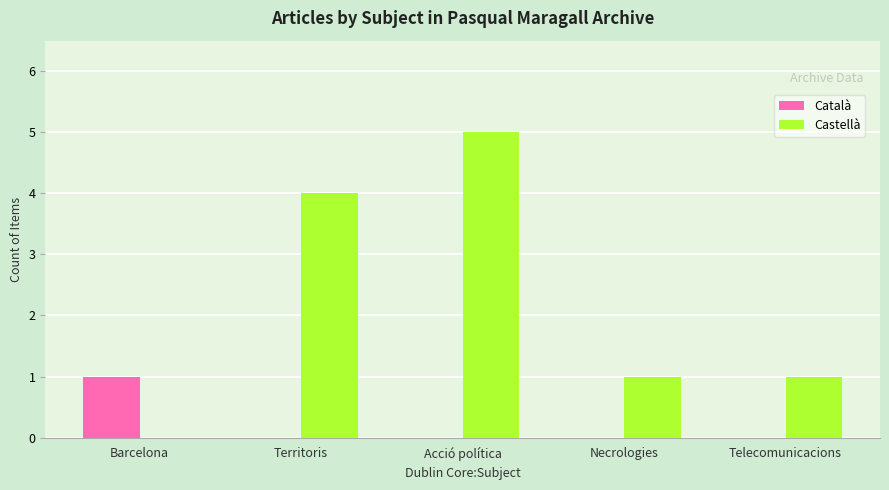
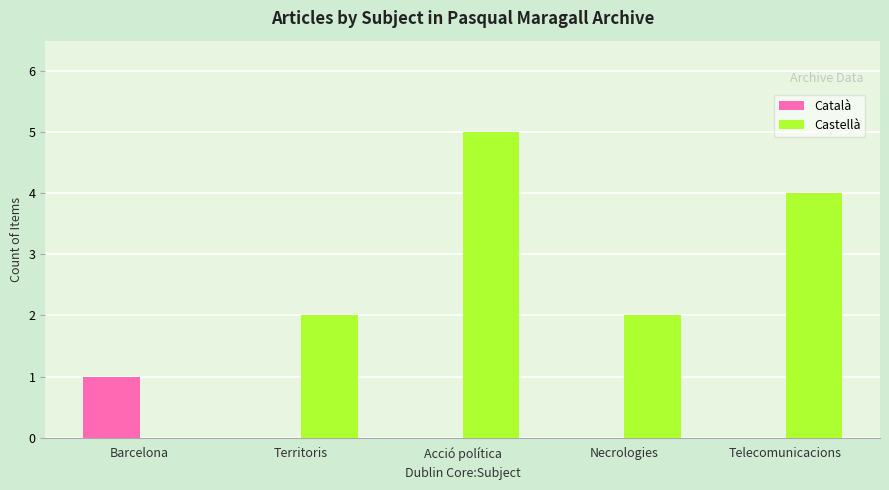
Castellà, Territoris: 4 -> 2
Castellà, Necrologies: 1 -> 2
Castellà, Telecomunicacions: 1 -> 4
